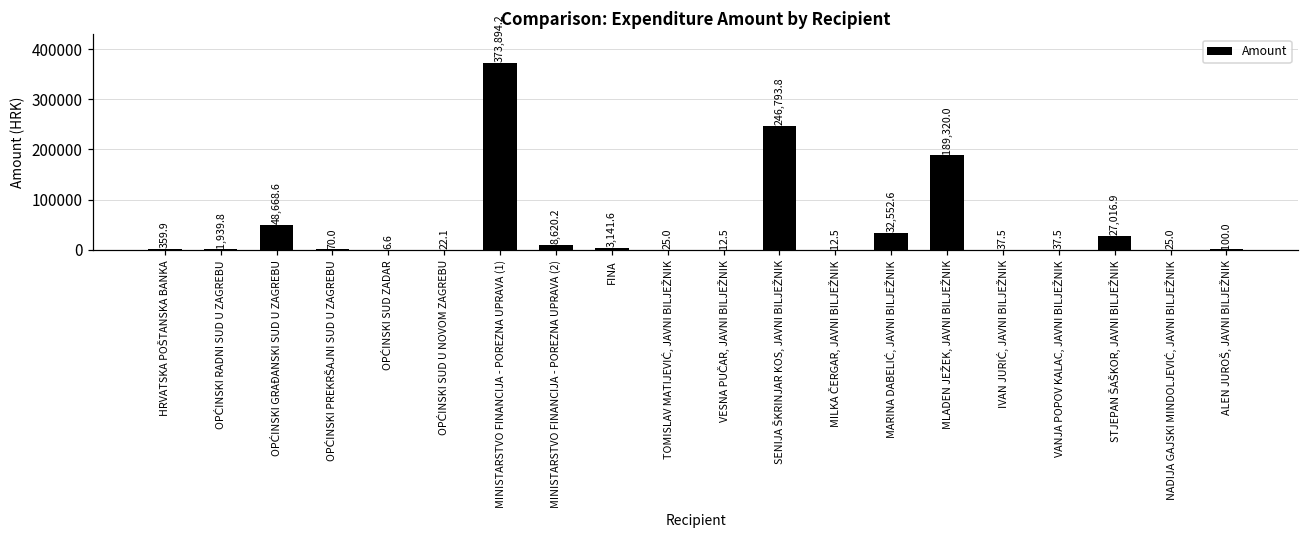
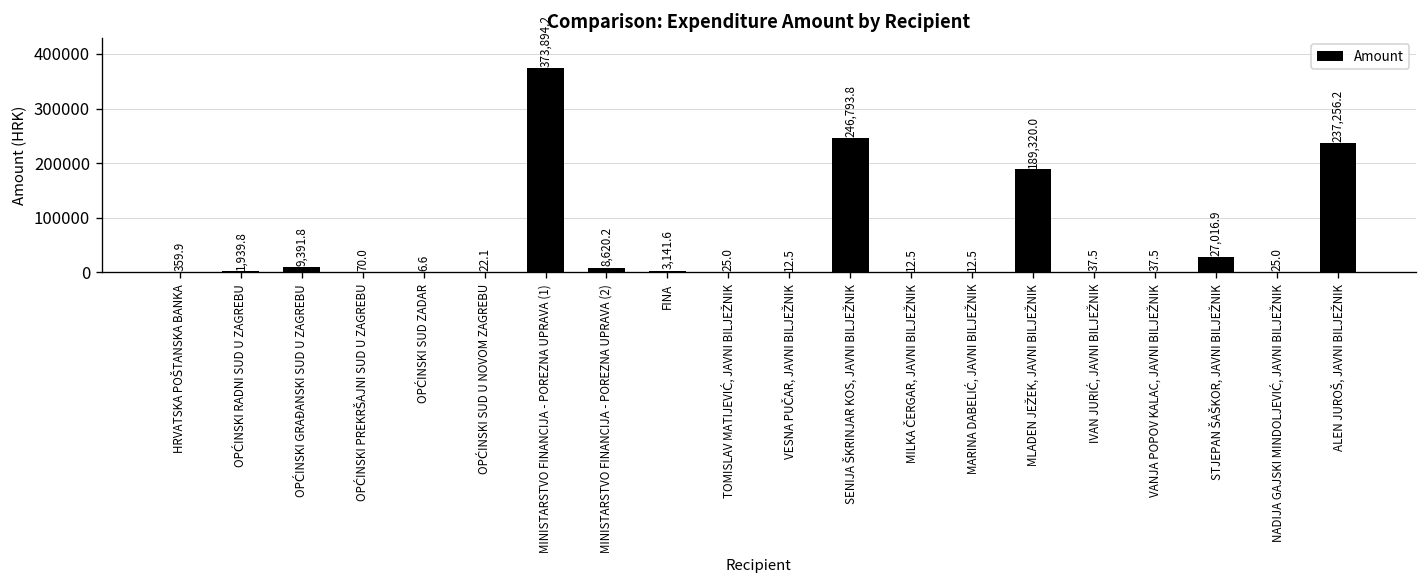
OPĆINSKI GRAĐANSKI SUD U ZAGREBU: 48,668.6 -> 9,391.8
MARINA DABELIĆ, JAVNI BILJEŽNIK: 32,552.6 -> 12.5
ALEN JUROŠ, JAVNI BILJEŽNIK: 100.0 -> 237,256.2
